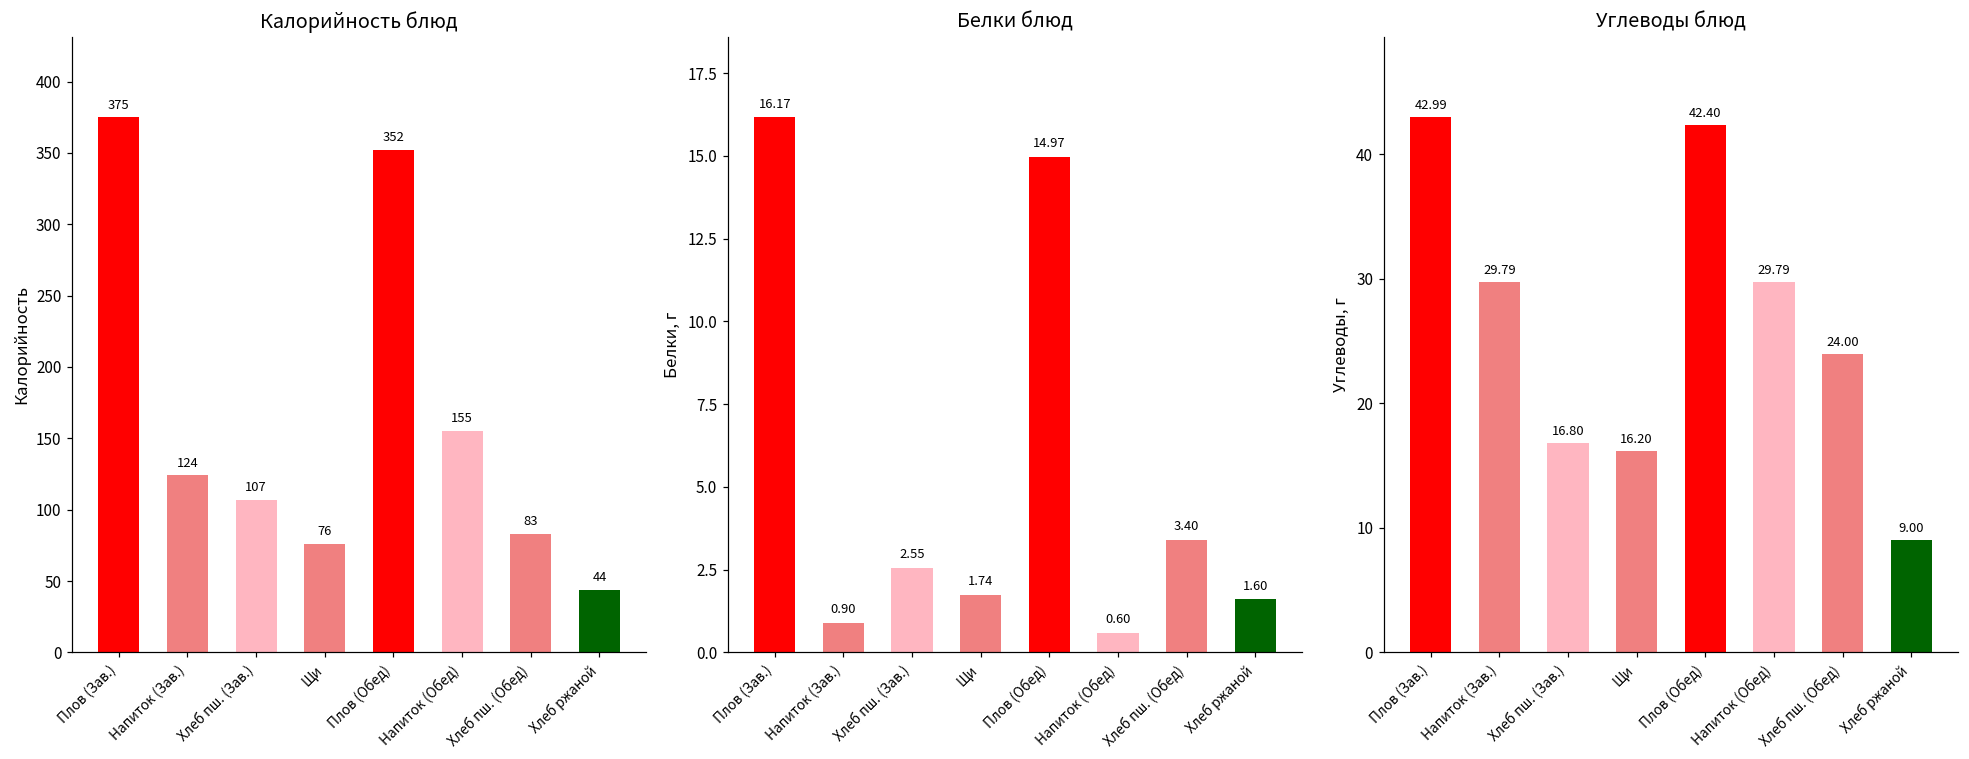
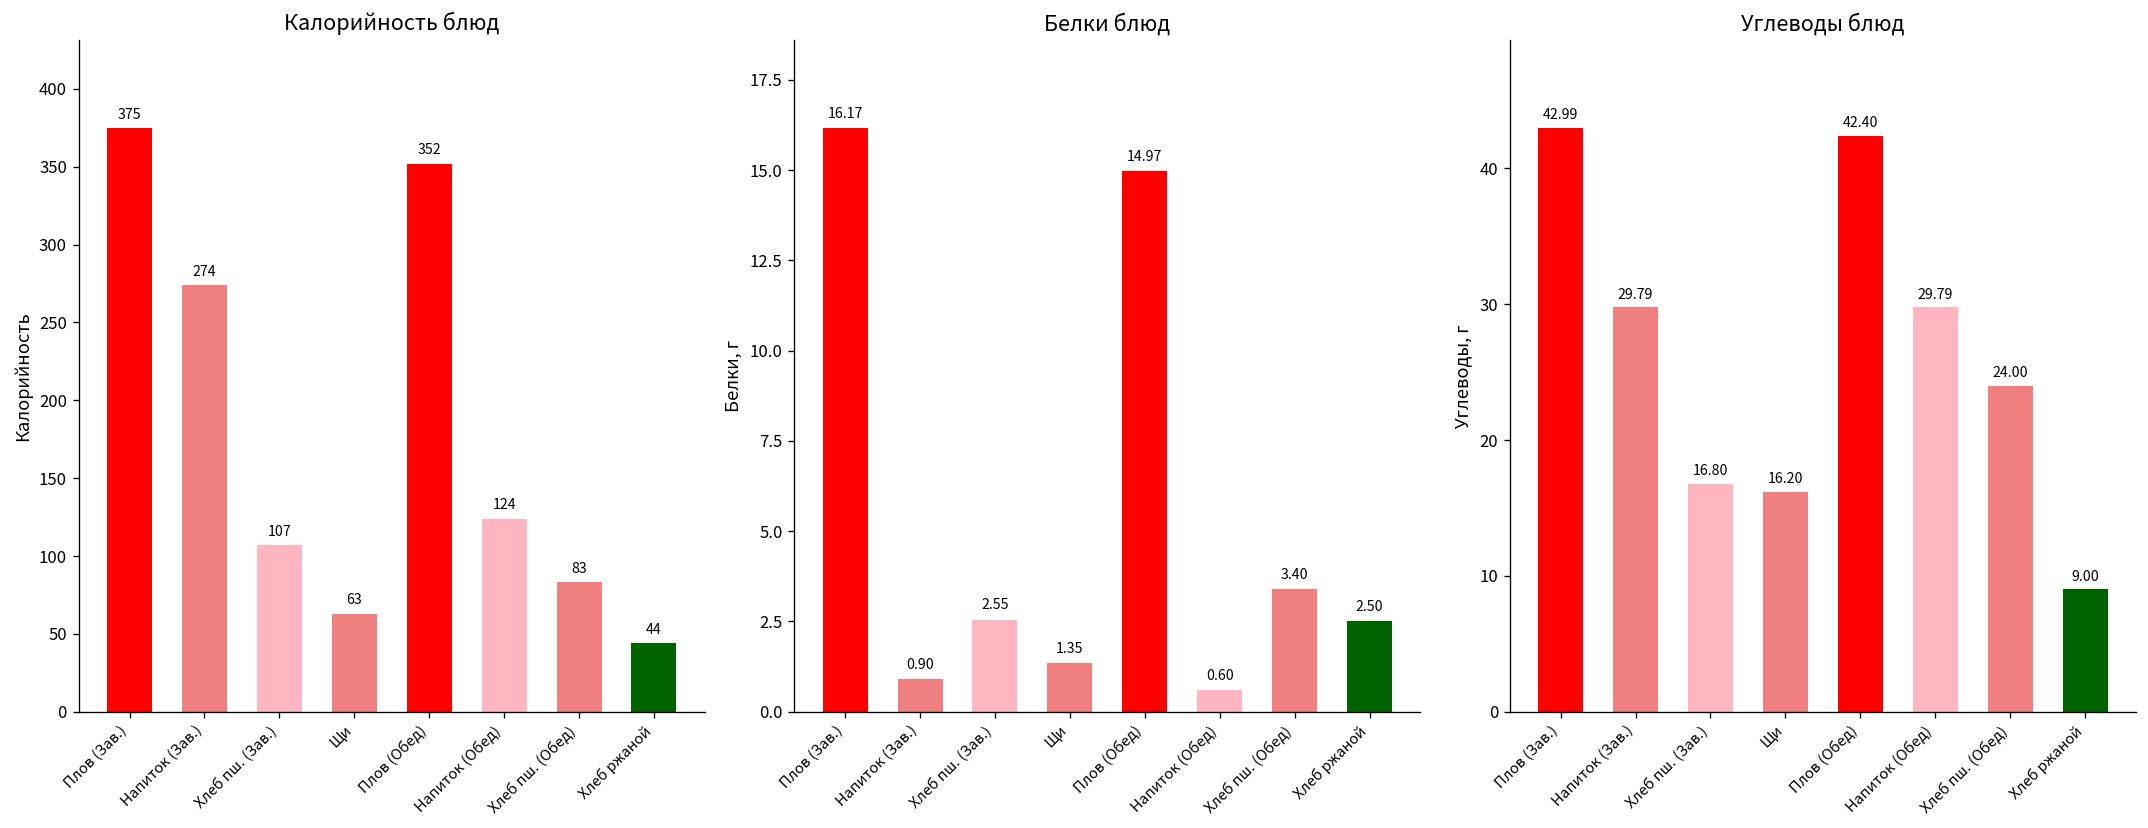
Калорийность блюд, Напиток (Зав.): 124 -> 274
Калорийность блюд, Щи: 76 -> 63
Калорийность блюд, Напиток (Обед): 155 -> 124
Белки блюд, Щи: 1.74 -> 1.35
Белки блюд, Хлеб ржаной: 1.60 -> 2.50
